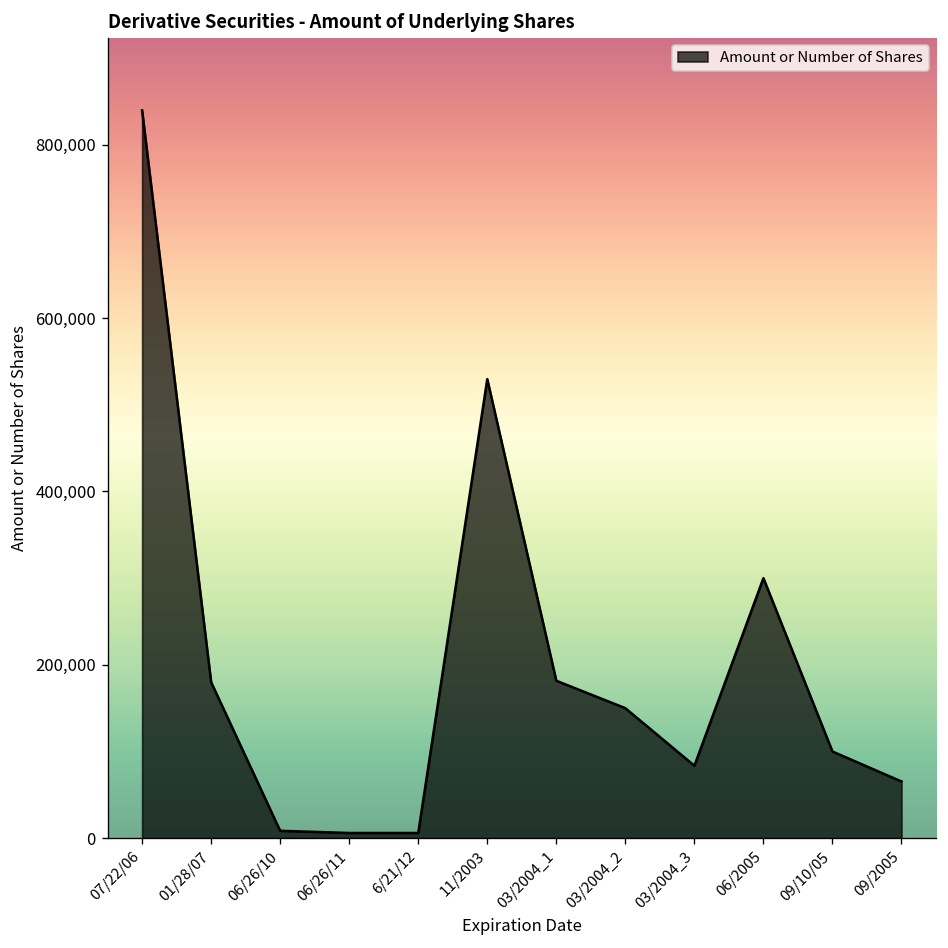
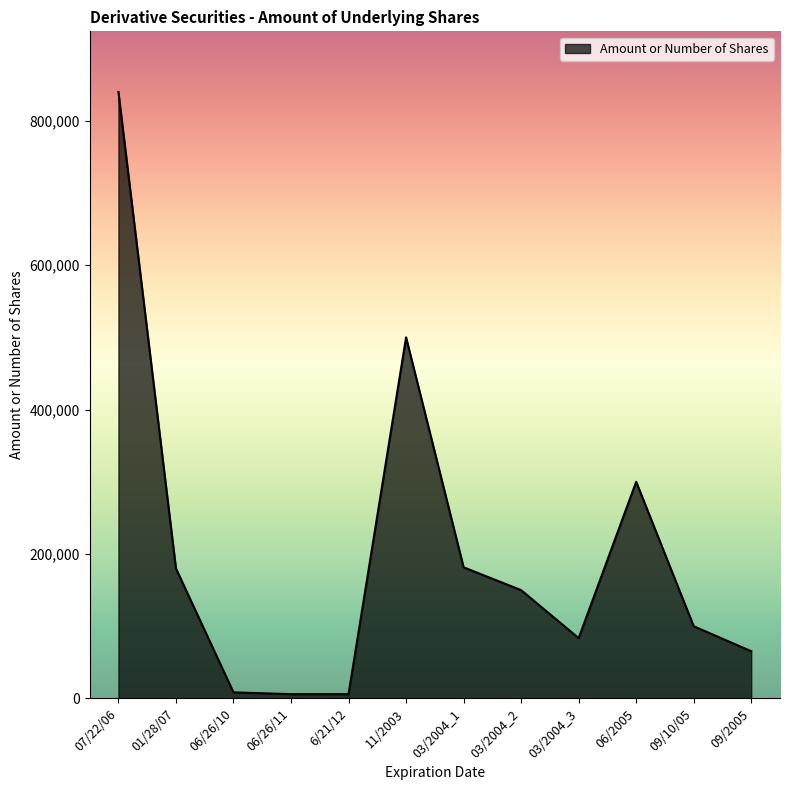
11/2003: 530,000 -> 500,000
